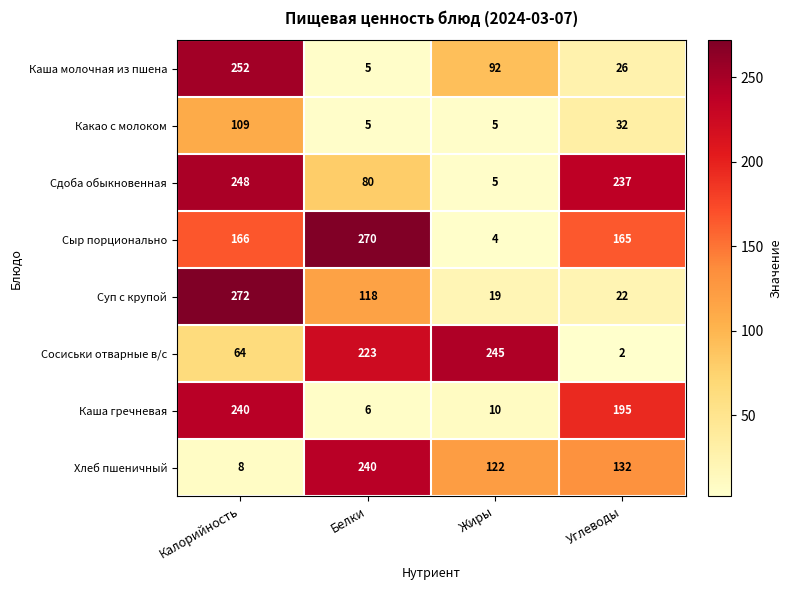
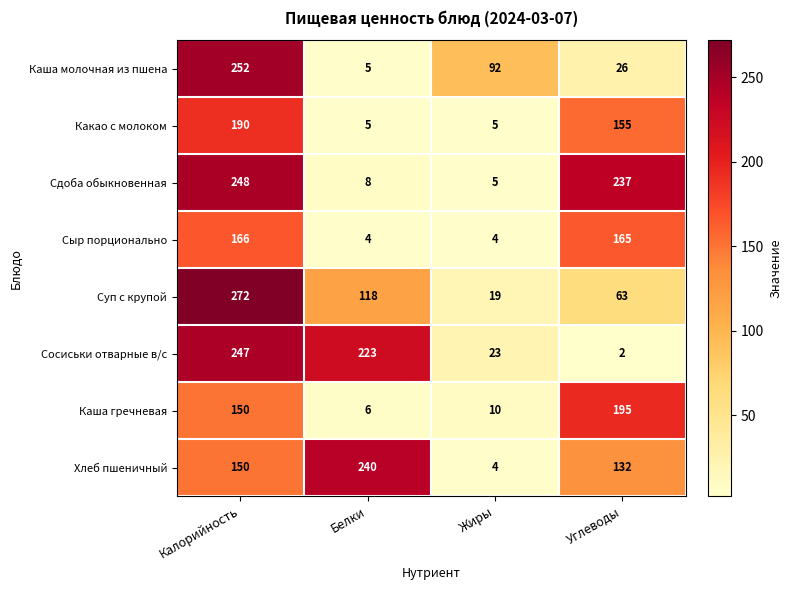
Какао с молоком, Калорийность: 109 -> 190
Какао с молоком, Углеводы: 32 -> 155
Сдоба обыкновенная, Белки: 80 -> 8
Сыр порционально, Белки: 270 -> 4
Суп с крупой, Углеводы: 22 -> 63
Сосиськи отварные в/с, Калорийность: 64 -> 247
Сосиськи отварные в/с, Жиры: 245 -> 23
Каша гречневая, Калорийность: 240 -> 150
Хлеб пшеничный, Калорийность: 8 -> 150
Хлеб пшеничный, Жиры: 122 -> 4
